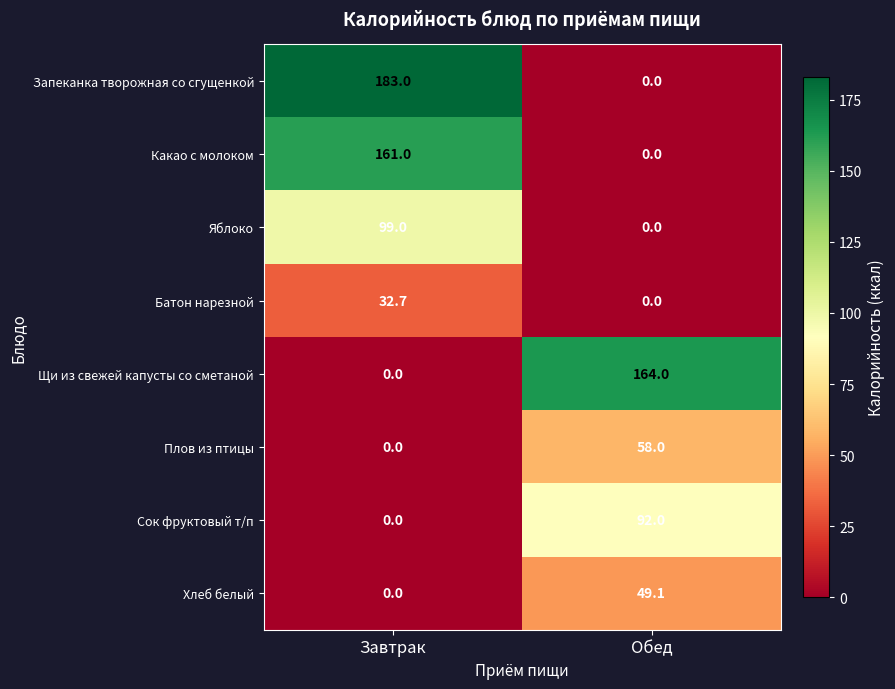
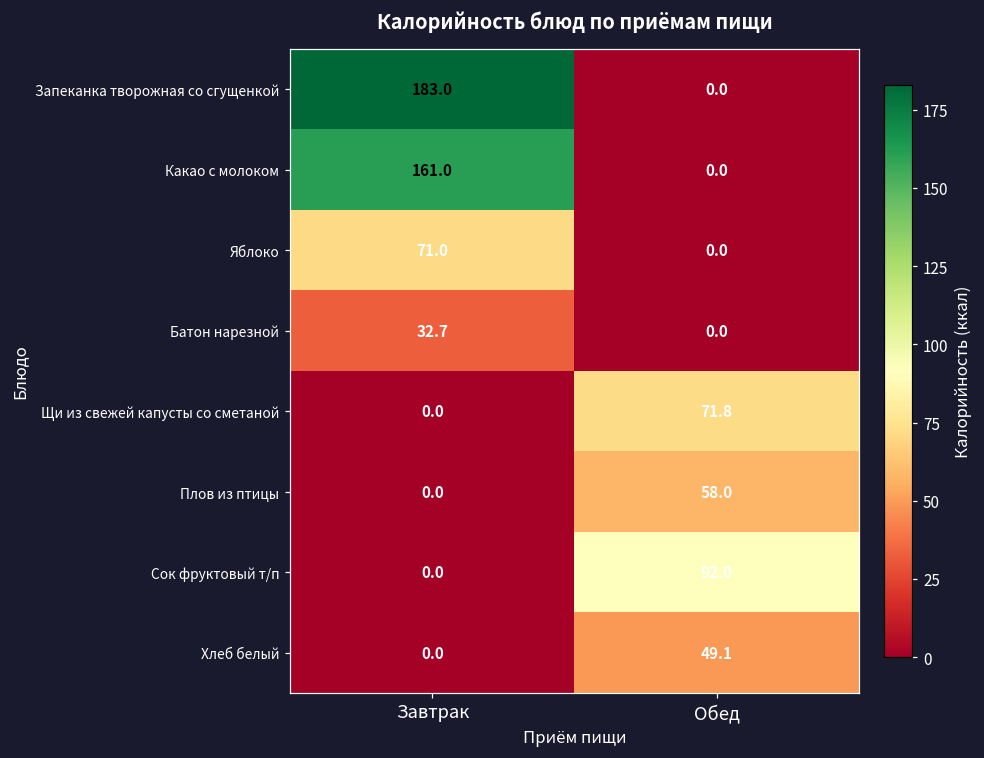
Яблоко, Завтрак: 99.0 -> 71.0
Щи из свежей капусты со сметаной, Обед: 164.0 -> 71.8
